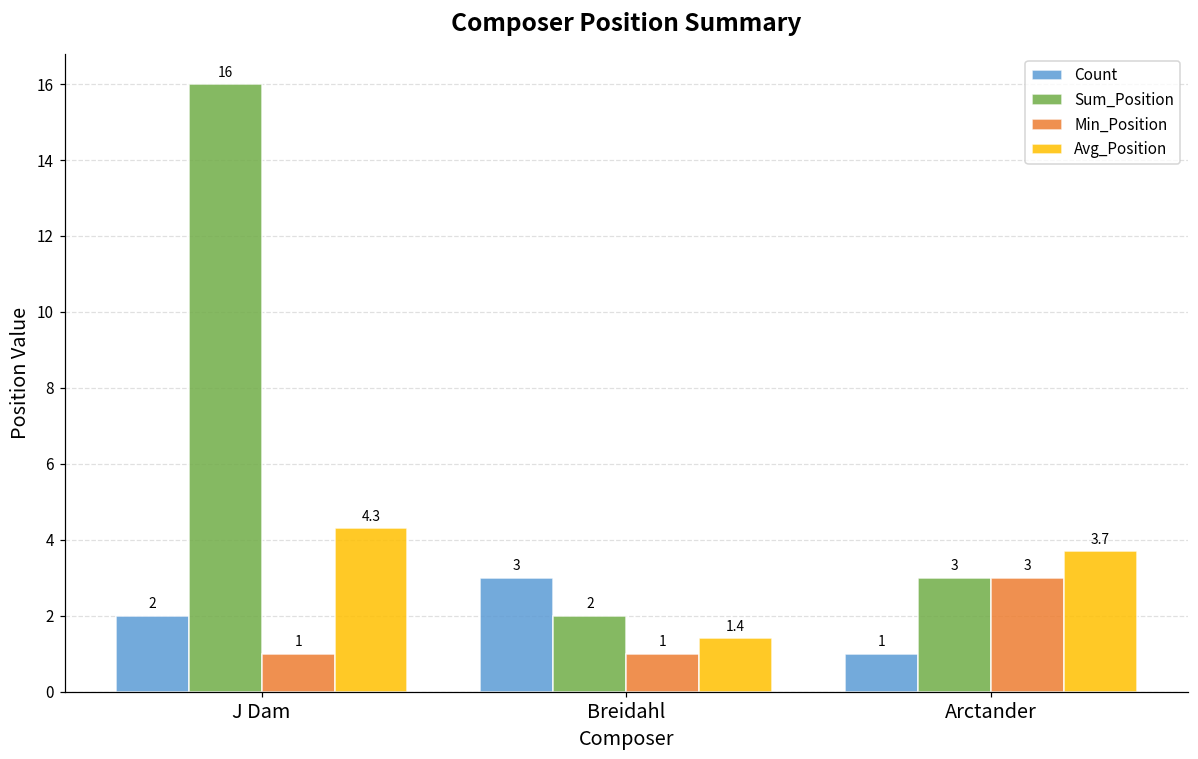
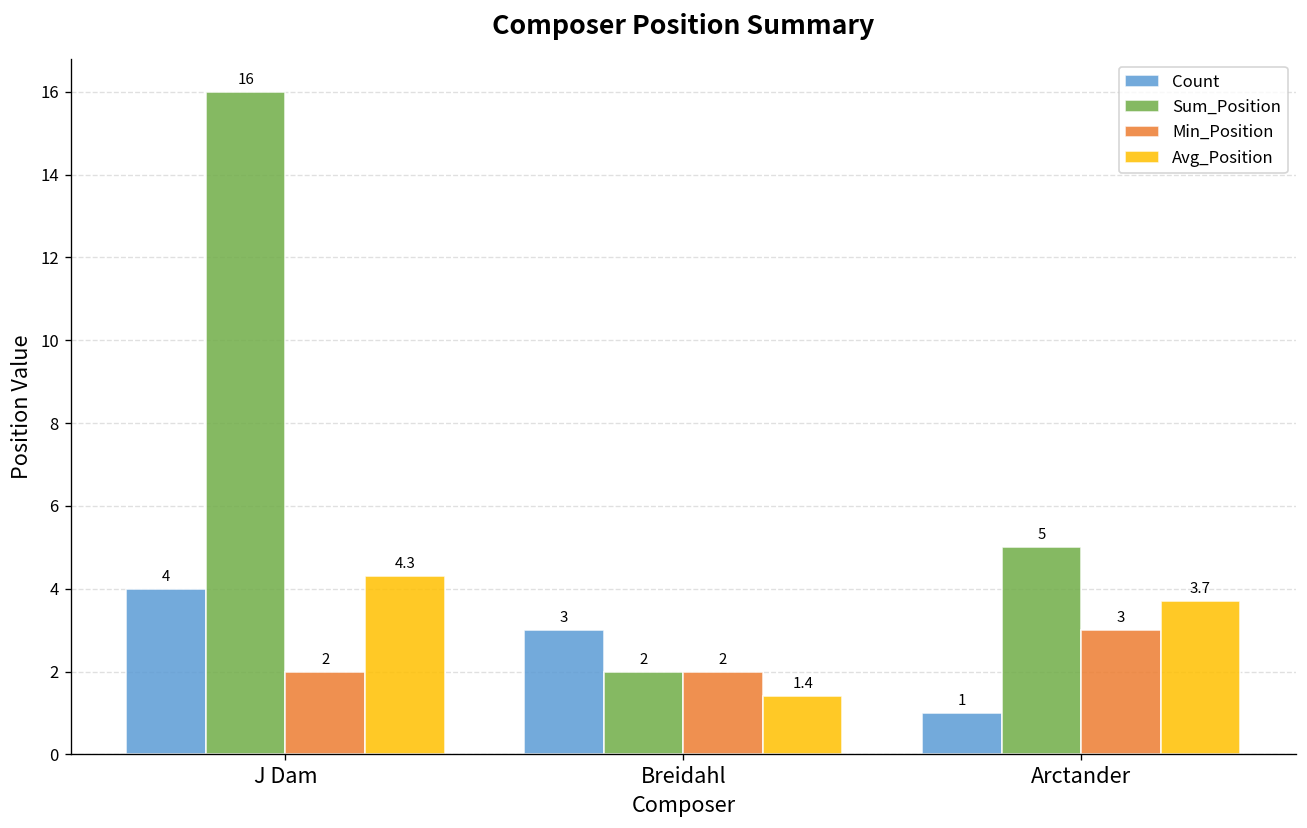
Count, J Dam: 2 -> 4
Min_Position, J Dam: 1 -> 2
Min_Position, Breidahl: 1 -> 2
Sum_Position, Arctander: 3 -> 5
